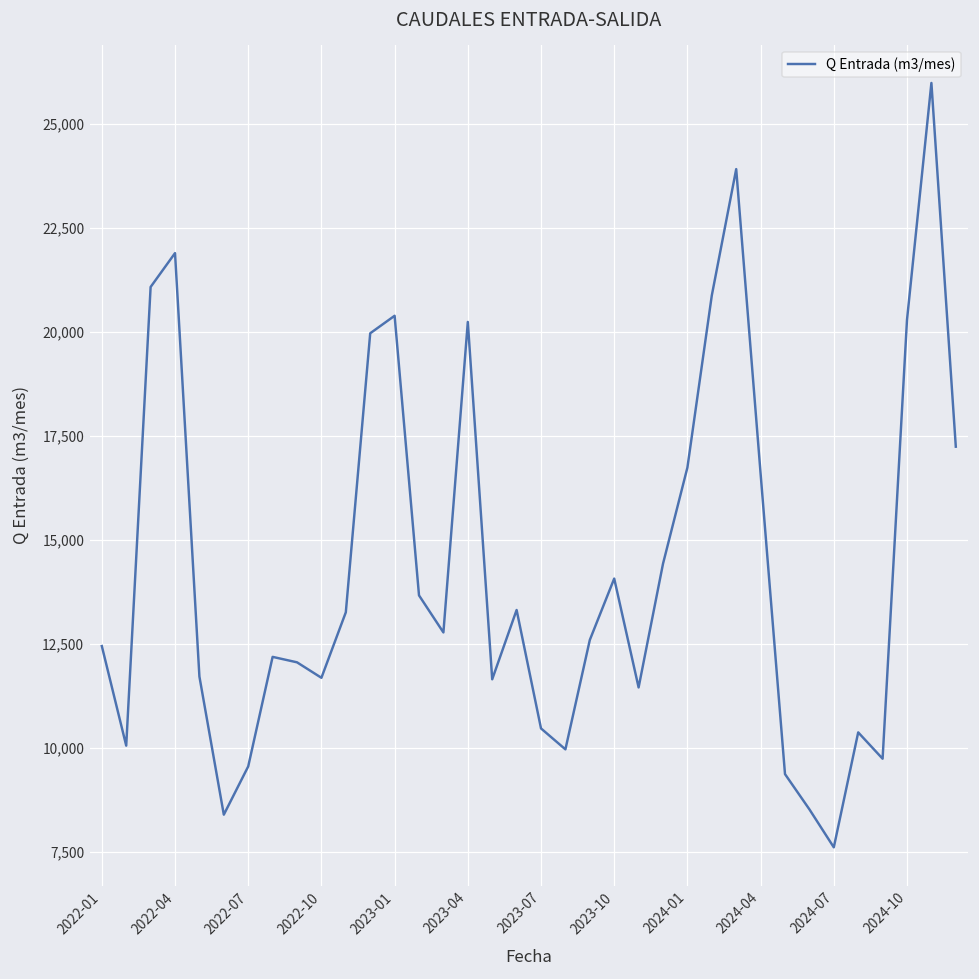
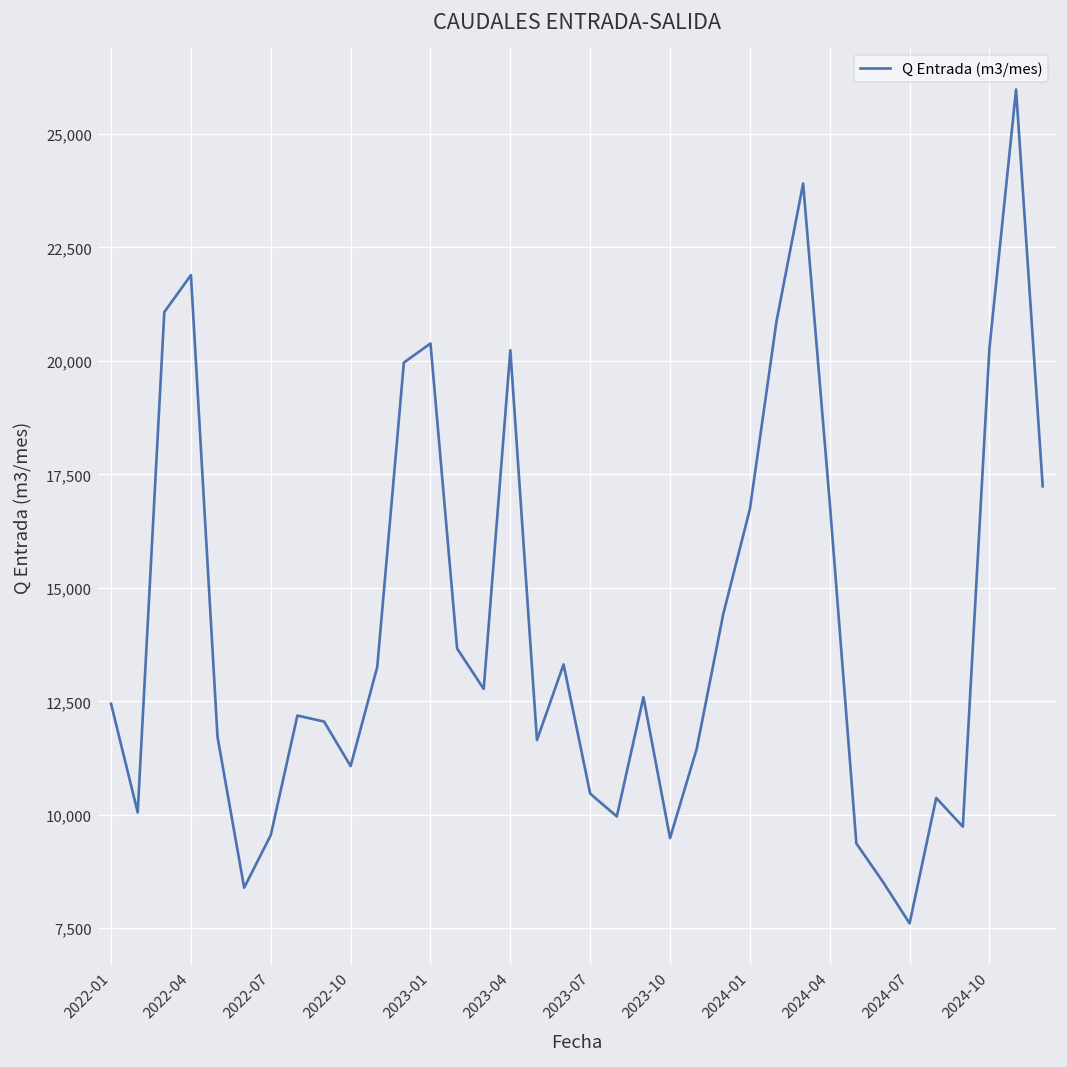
2022-10: 11,700 -> 11,100
2023-10: 14,100 -> 9,500
2024-04: 16,600 -> 16,900
